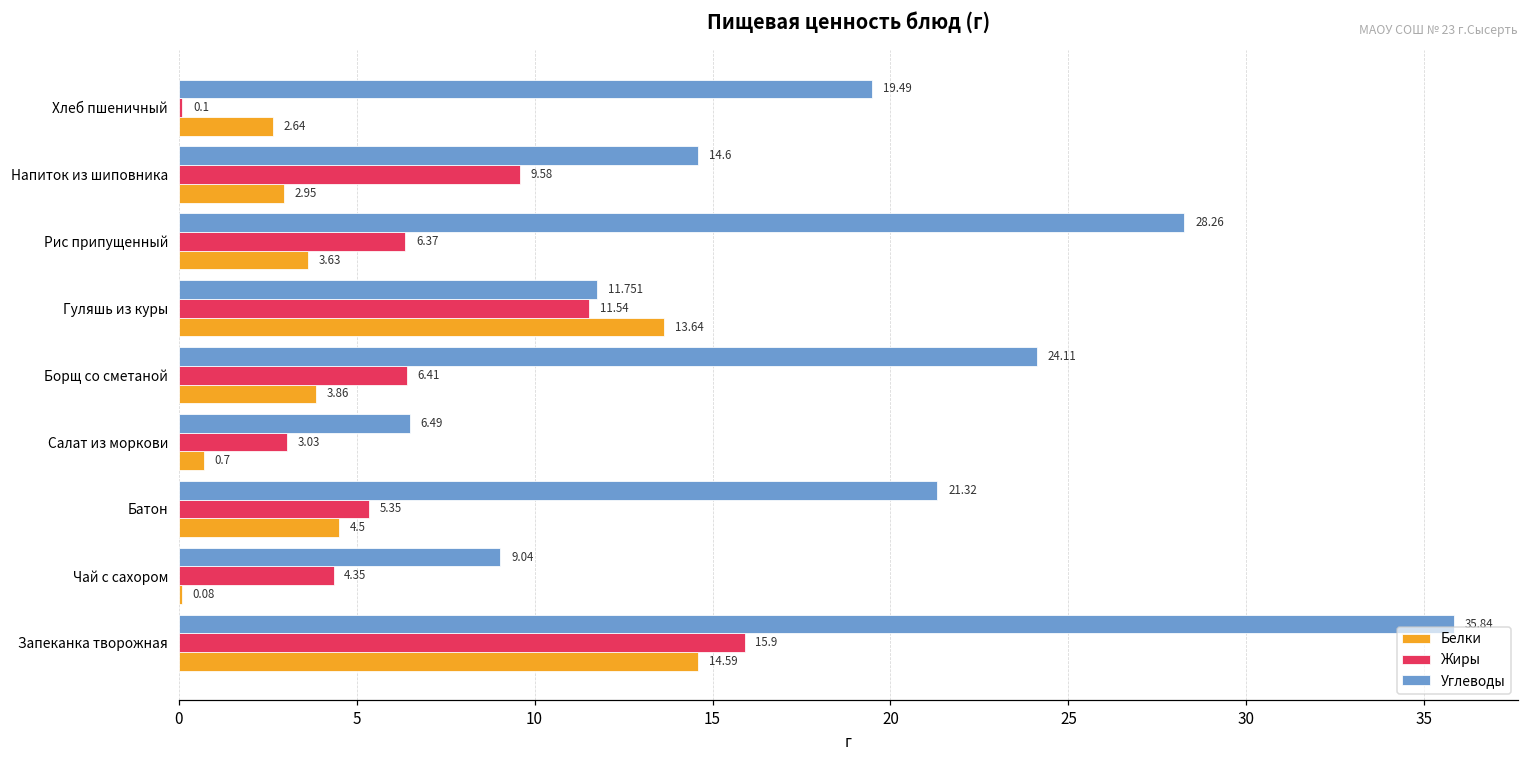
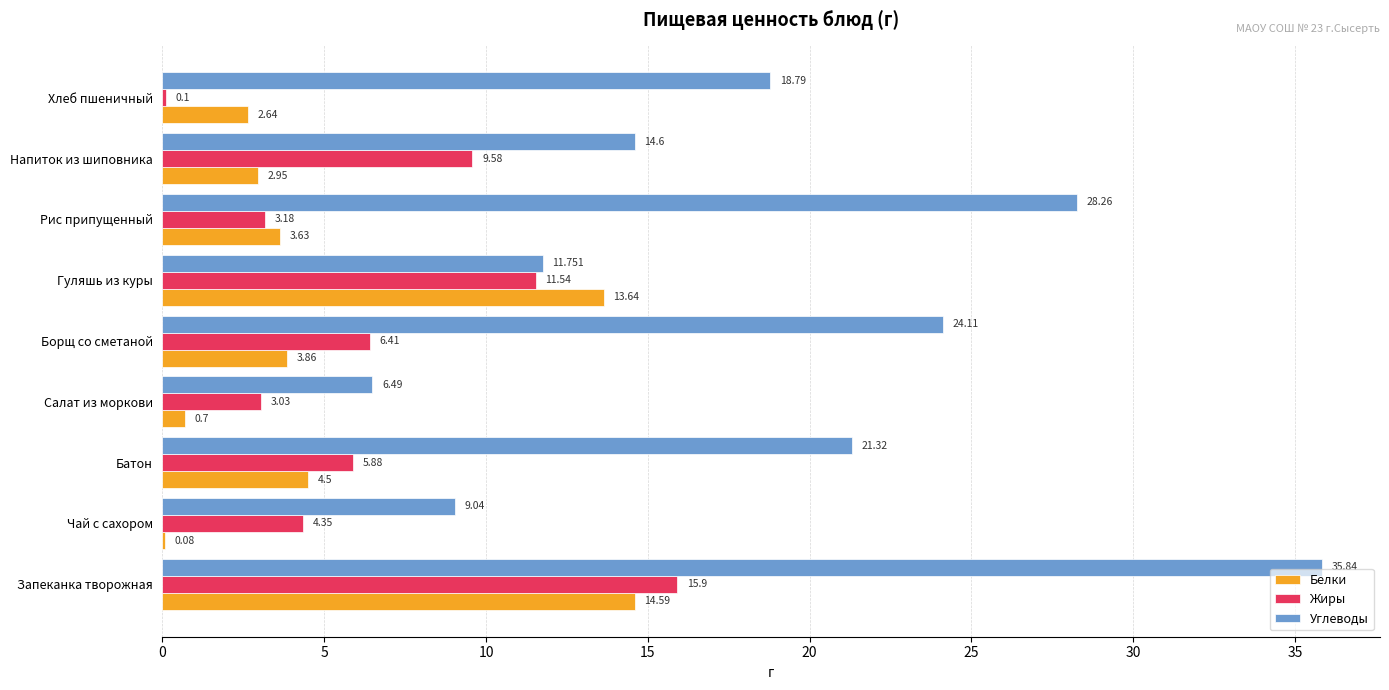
Углеводы, Хлеб пшеничный: 19.49 -> 18.79
Жиры, Рис припущенный: 6.37 -> 3.18
Жиры, Батон: 5.35 -> 5.88
